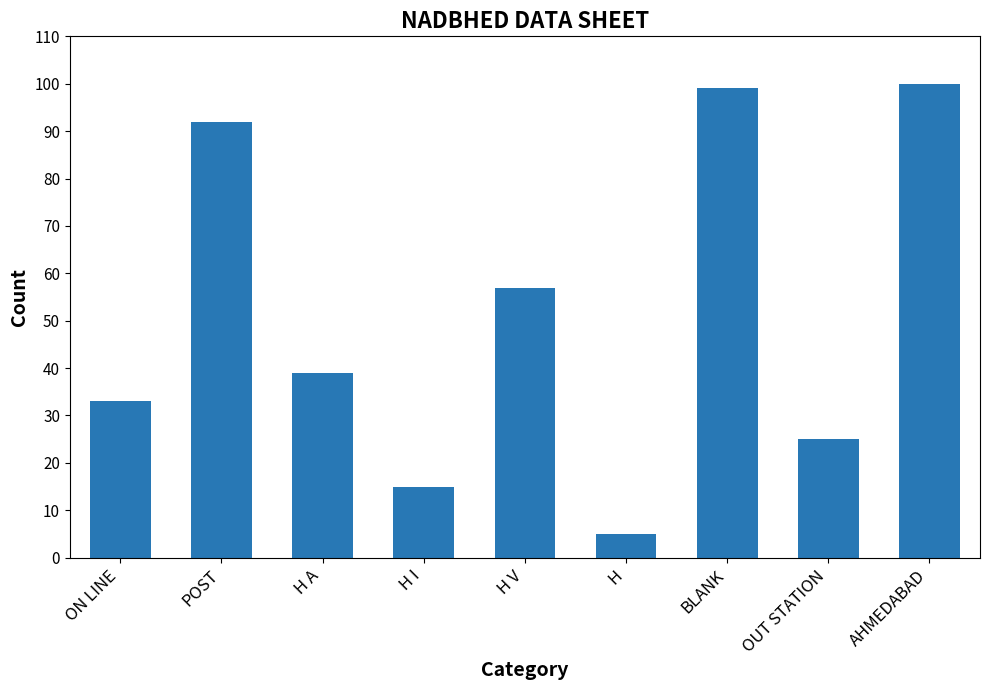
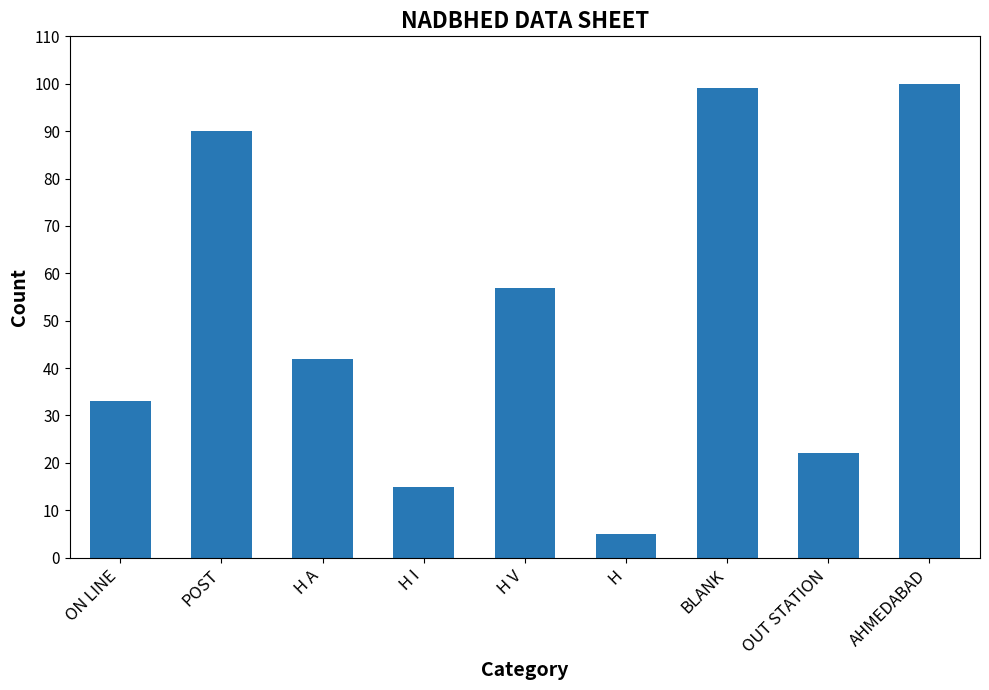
POST: 92 -> 90
H A: 39 -> 42
OUT STATION: 25 -> 22
